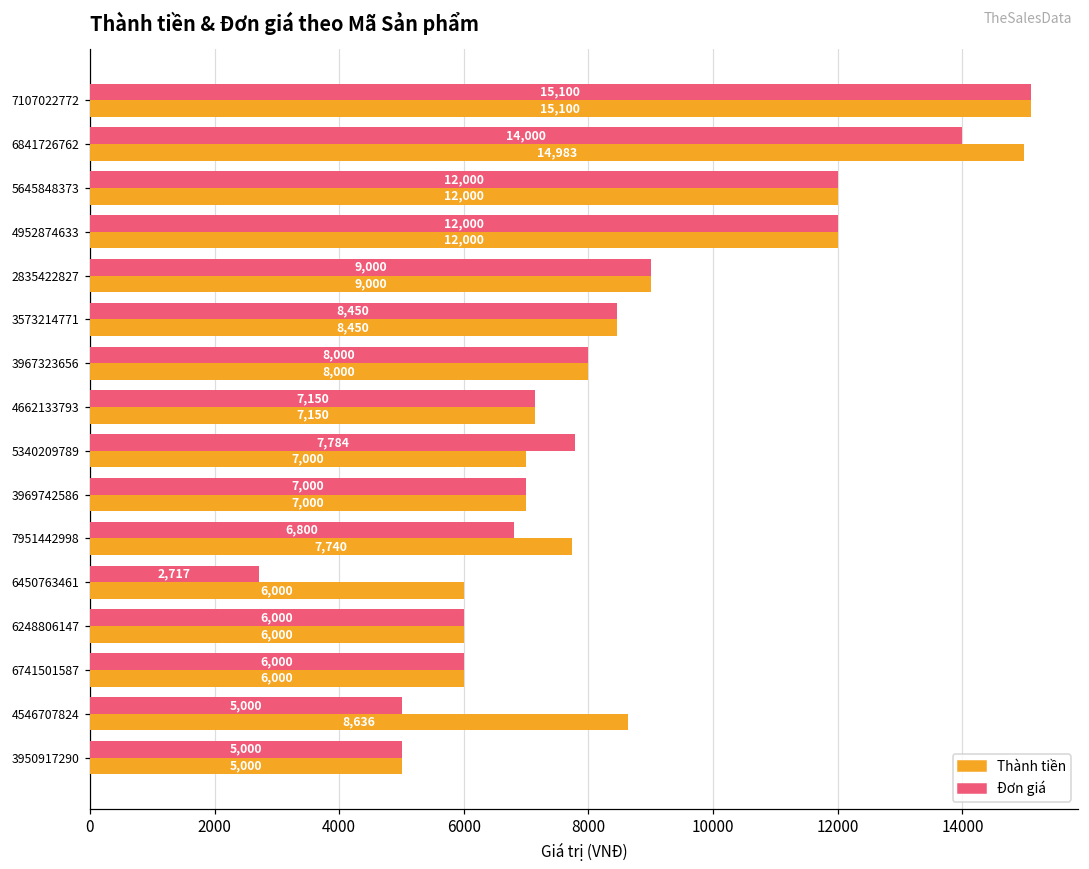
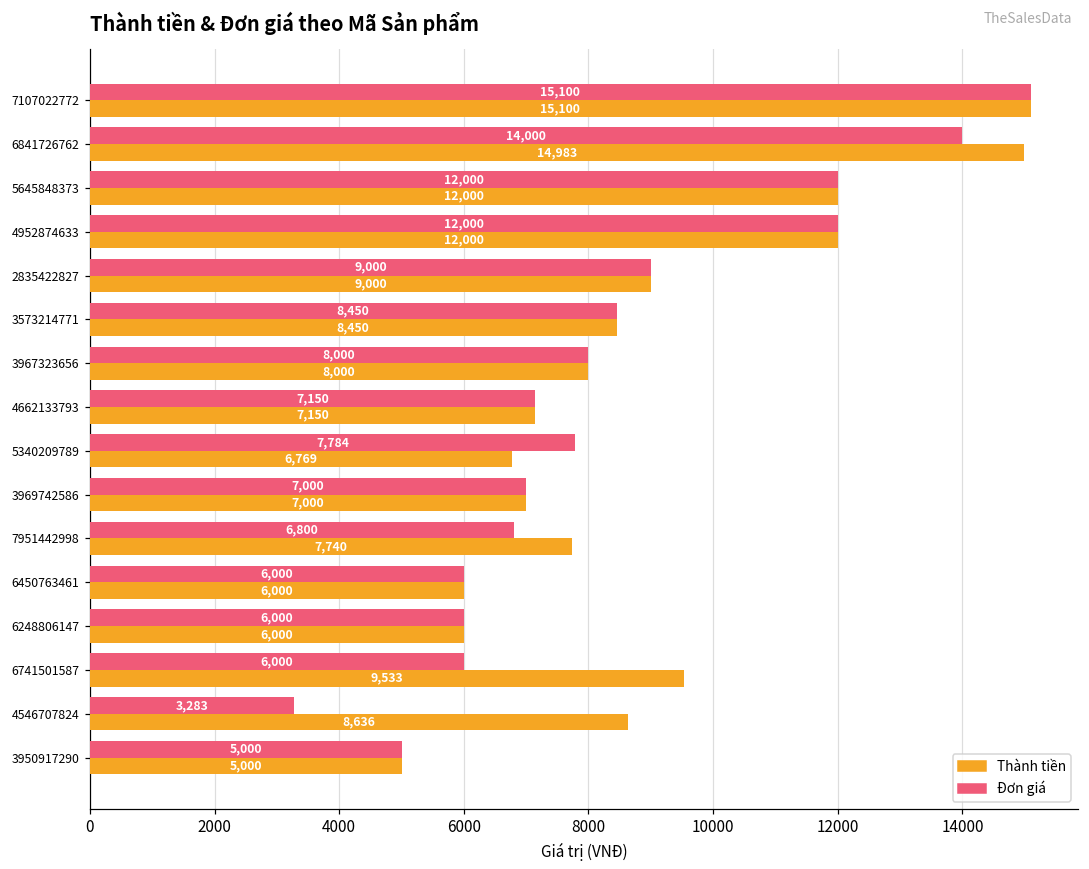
Thành tiền, 5340209789: 7,000 -> 6,769
Đơn giá, 6450763461: 2,717 -> 6,000
Thành tiền, 6741501587: 6,000 -> 9,533
Đơn giá, 4546707824: 5,000 -> 3,283
